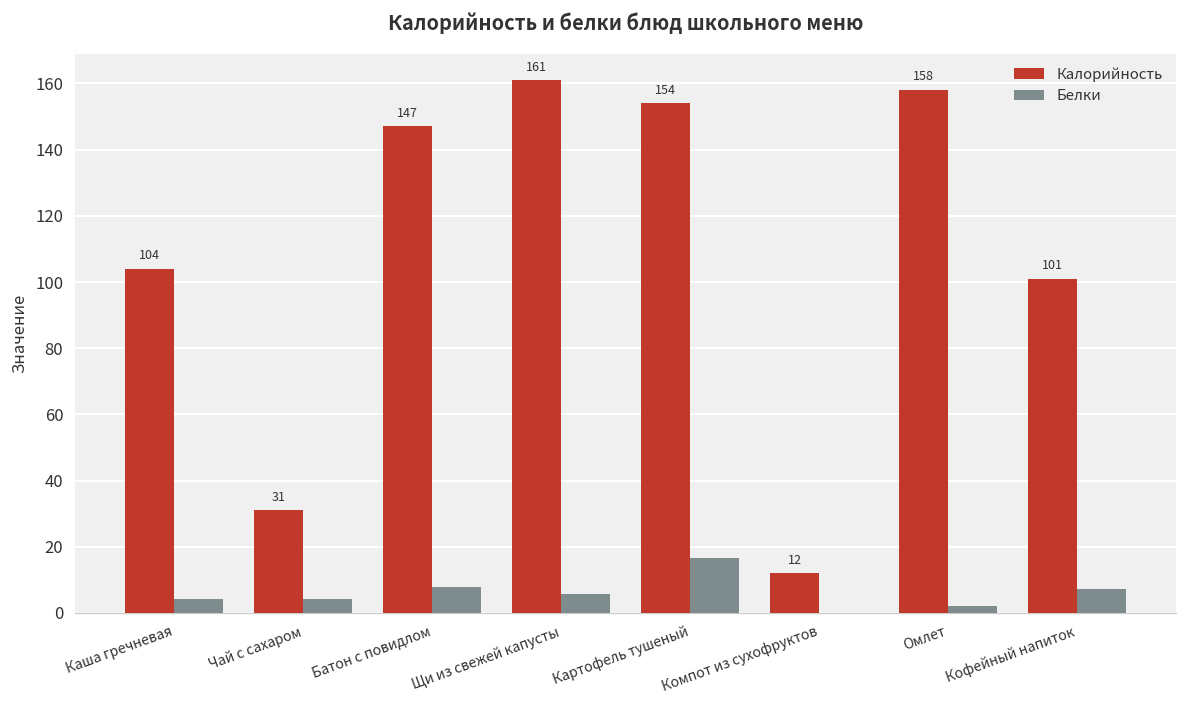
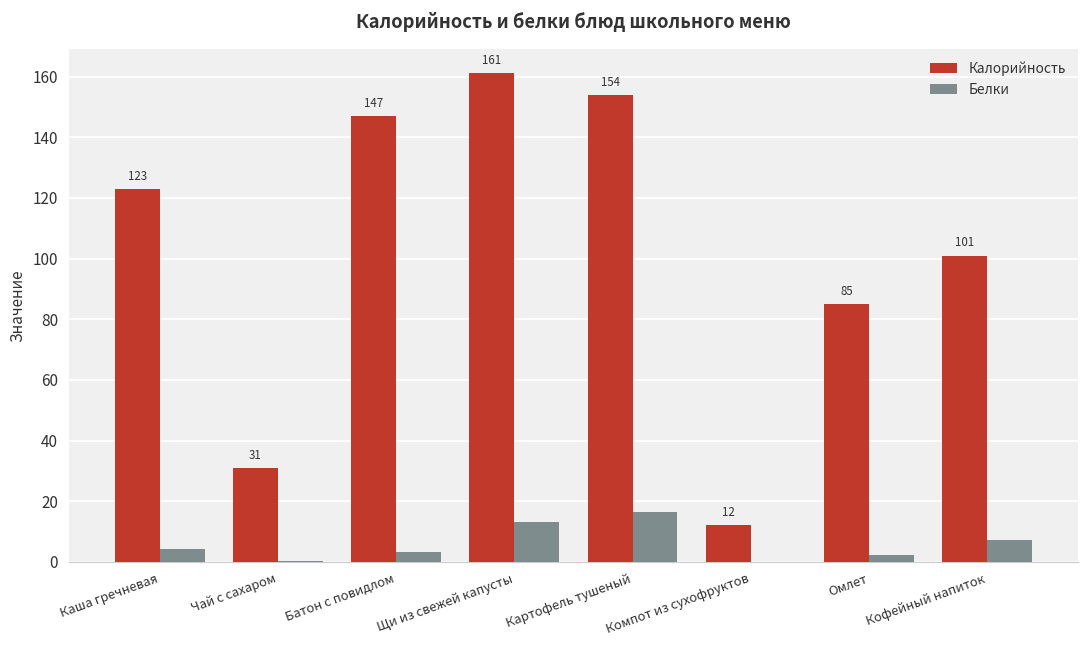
Калорийность, Каша гречневая: 104 -> 123
Белки, Чай с сахаром: 4 -> 0
Белки, Батон с повидлом: 8 -> 3
Белки, Щи из свежей капусты: 6 -> 13
Калорийность, Омлет: 158 -> 85
